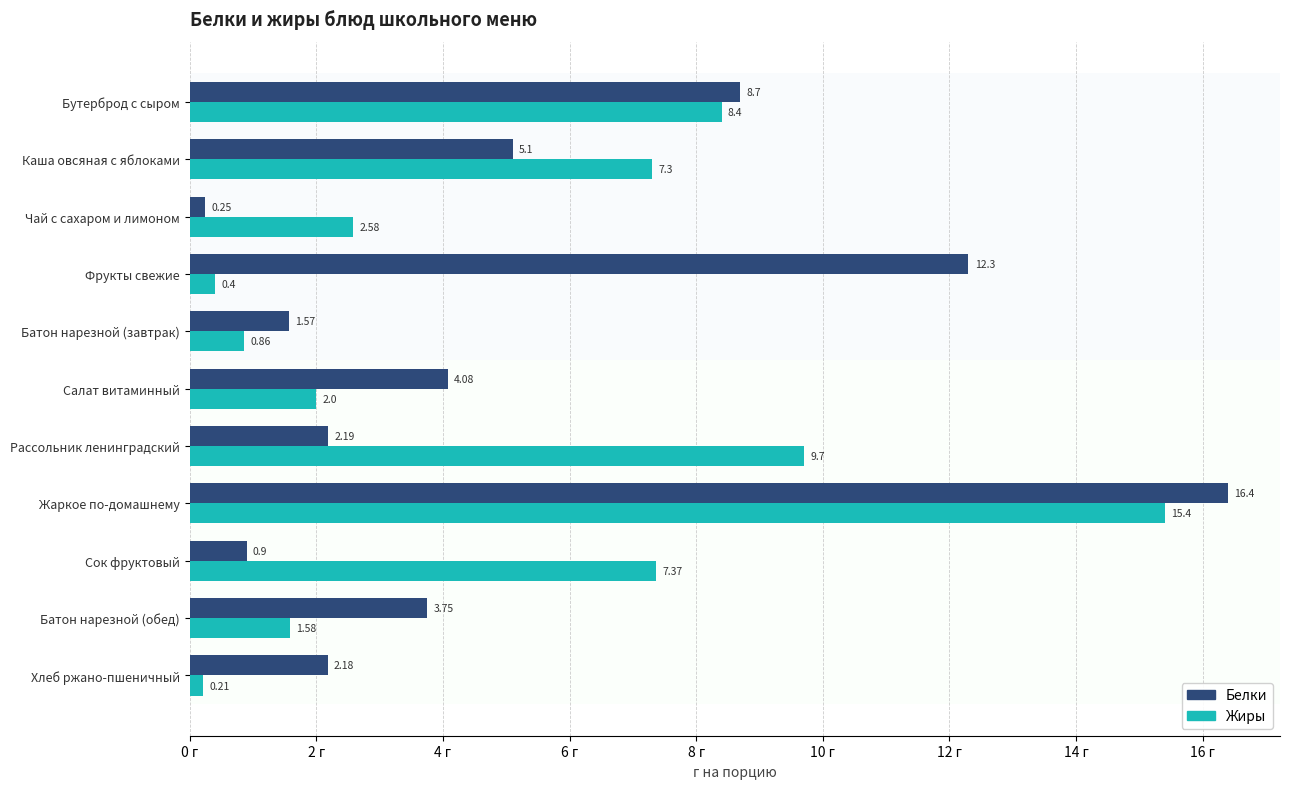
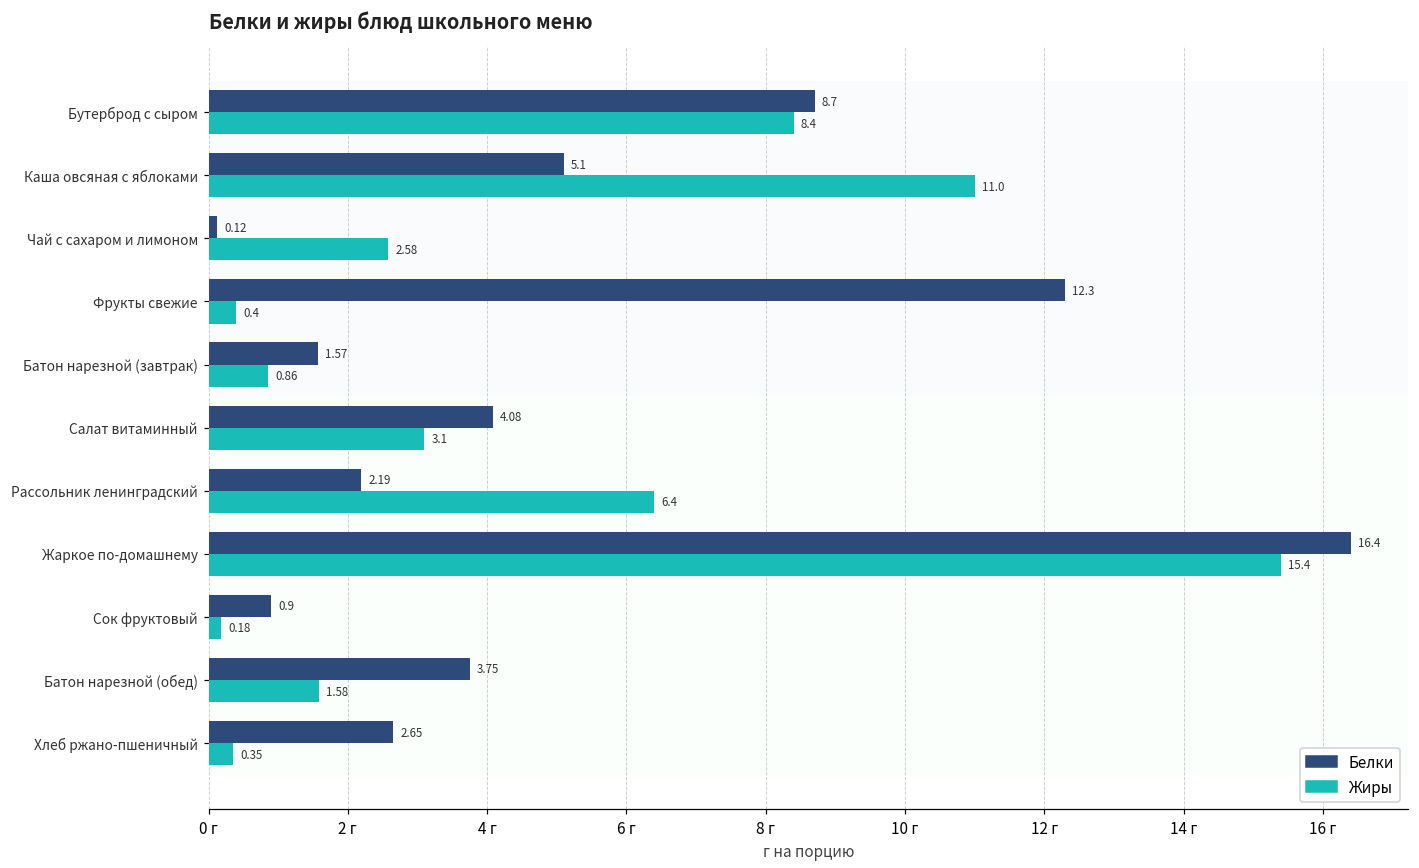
Жиры, Каша овсяная с яблоками: 7.3 -> 11.0
Белки, Чай с сахаром и лимоном: 0.25 -> 0.12
Жиры, Салат витаминный: 2.0 -> 3.1
Жиры, Рассольник ленинградский: 9.7 -> 6.4
Жиры, Сок фруктовый: 7.37 -> 0.18
Белки, Хлеб ржано-пшеничный: 2.18 -> 2.65
Жиры, Хлеб ржано-пшеничный: 0.21 -> 0.35
